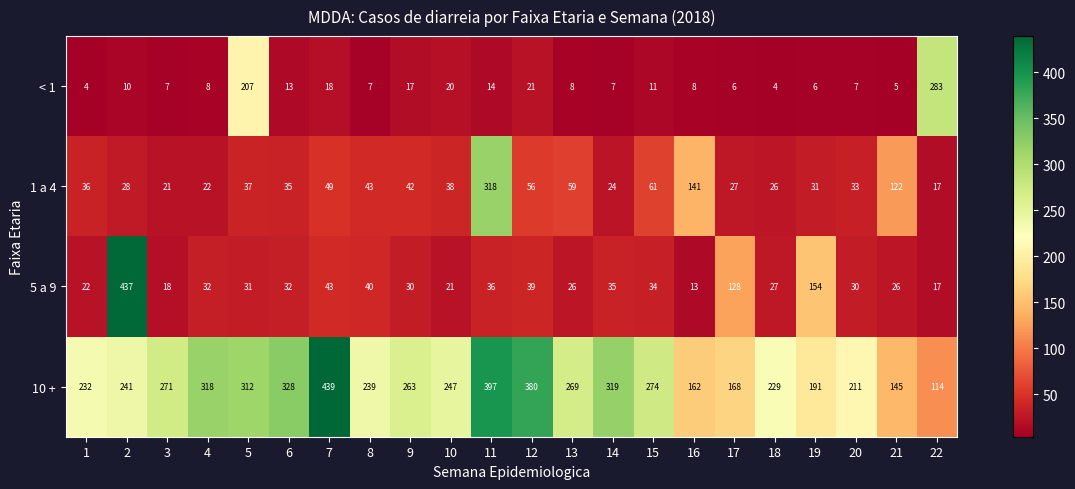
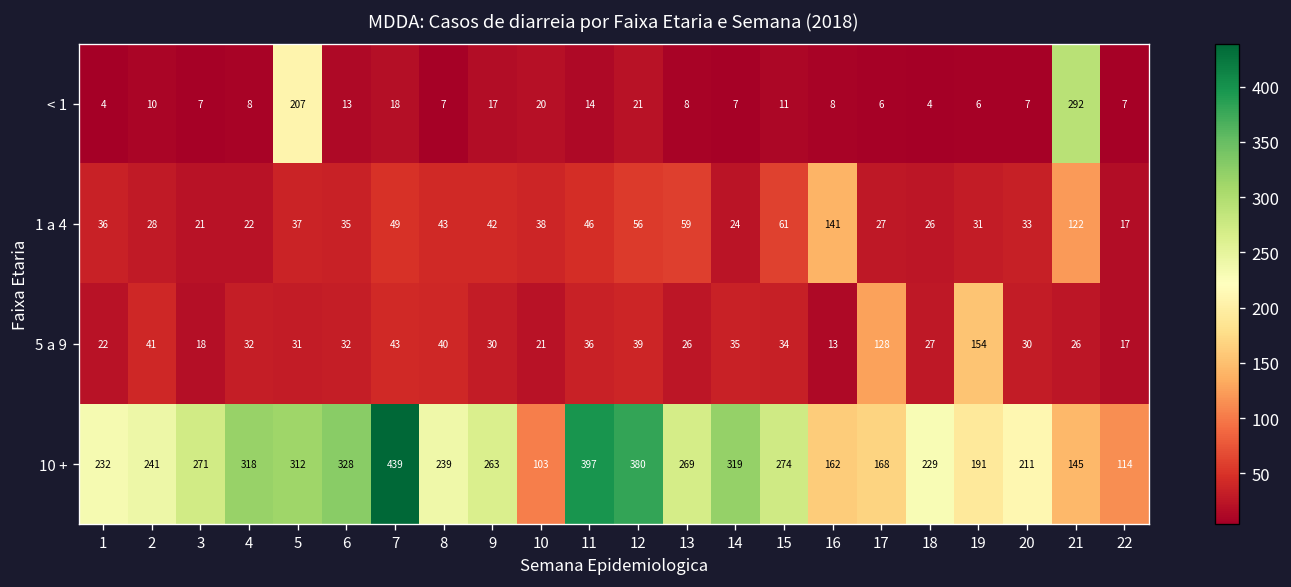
< 1, 21: 5 -> 292
< 1, 22: 283 -> 7
1 a 4, 11: 318 -> 46
5 a 9, 2: 437 -> 41
10 +, 10: 247 -> 103
